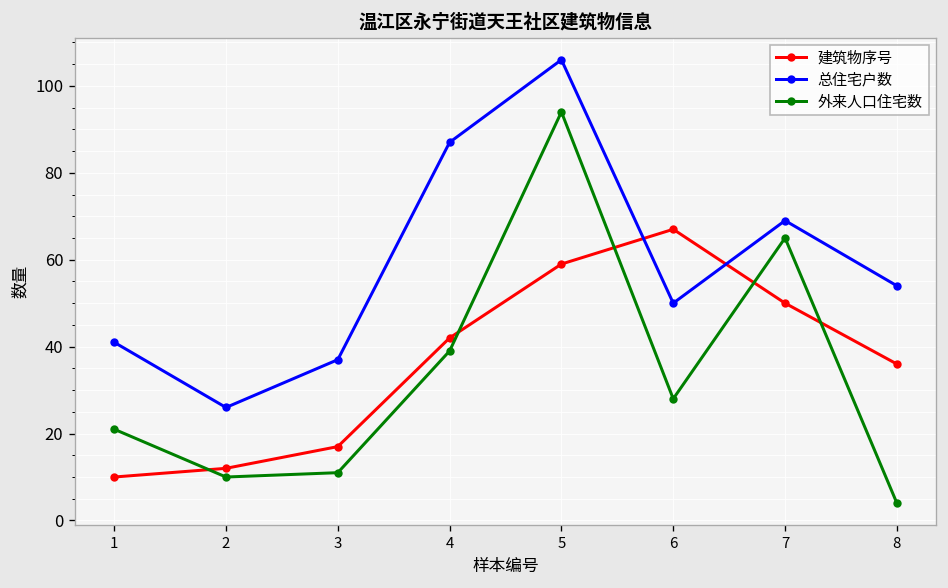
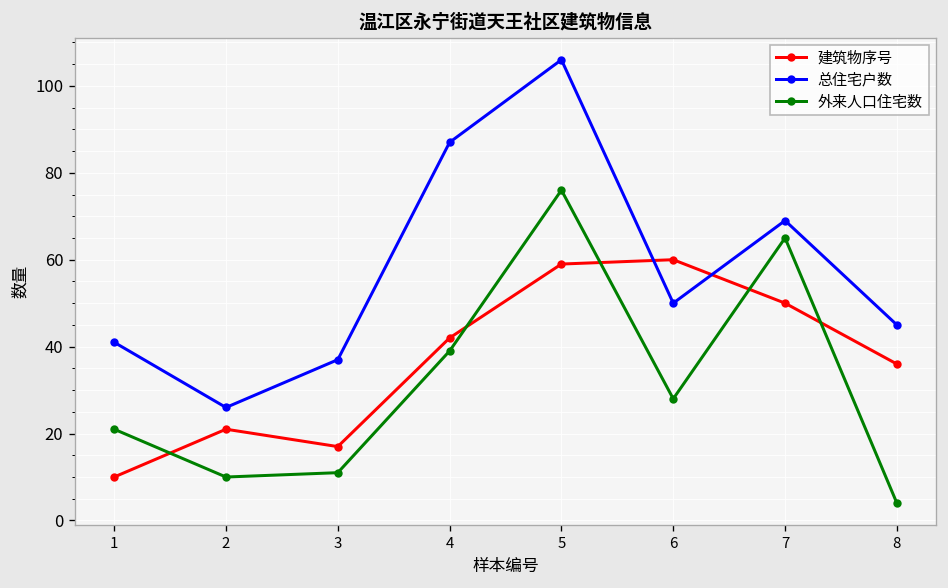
建筑物序号, 2: 12 -> 21
外来人口住宅数, 5: 94 -> 76
建筑物序号, 6: 67 -> 60
总住宅户数, 8: 54 -> 45
